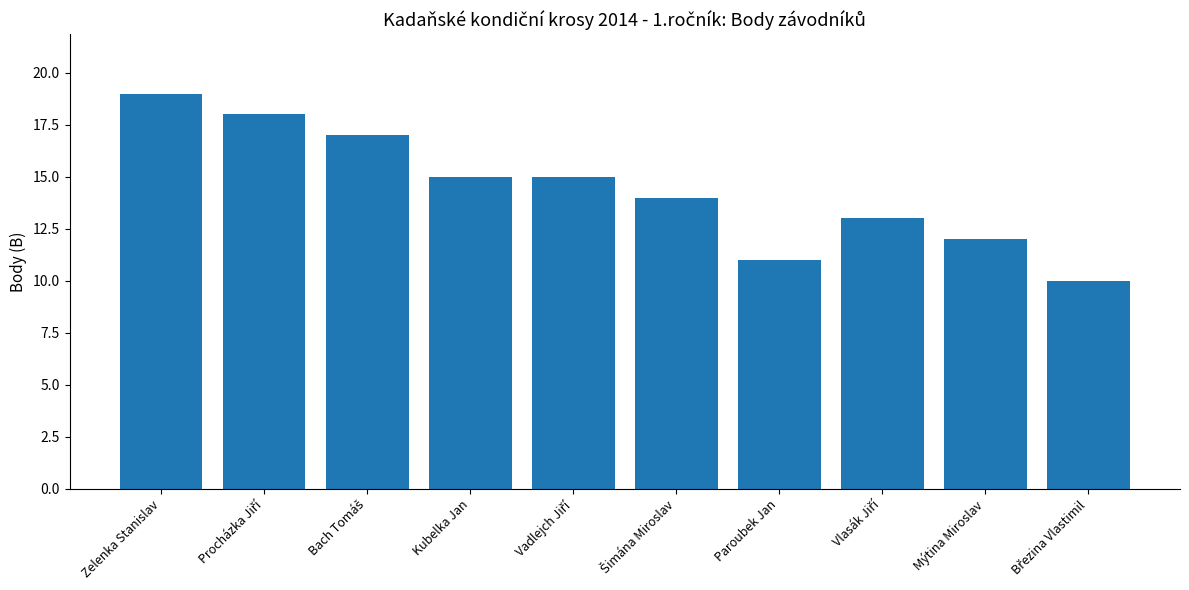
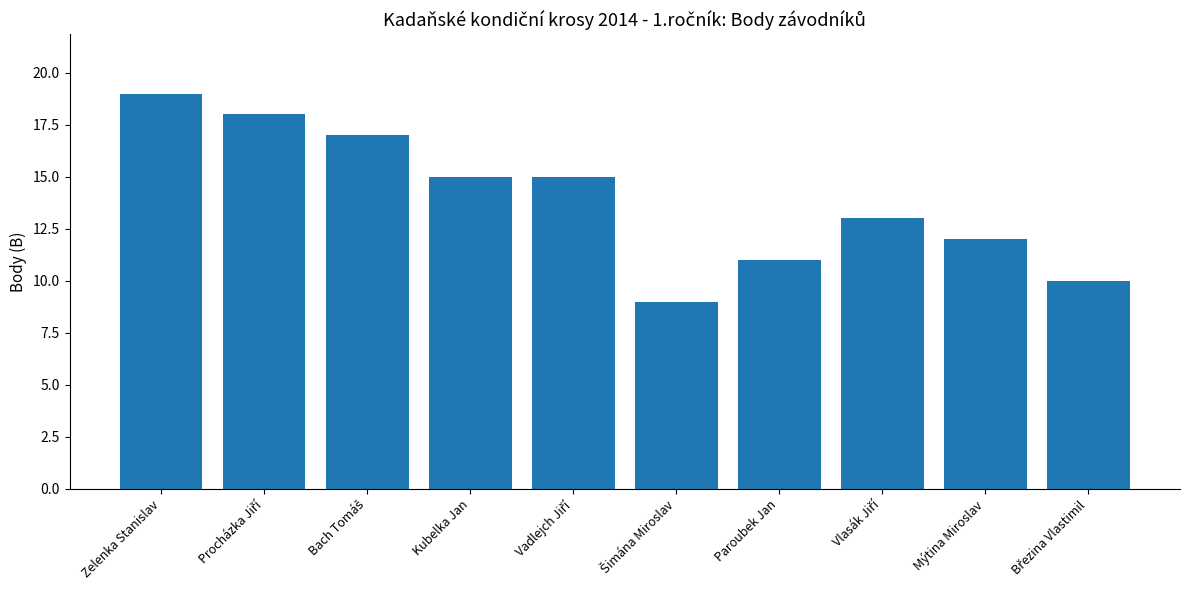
Šimána Miroslav: 14 -> 9
